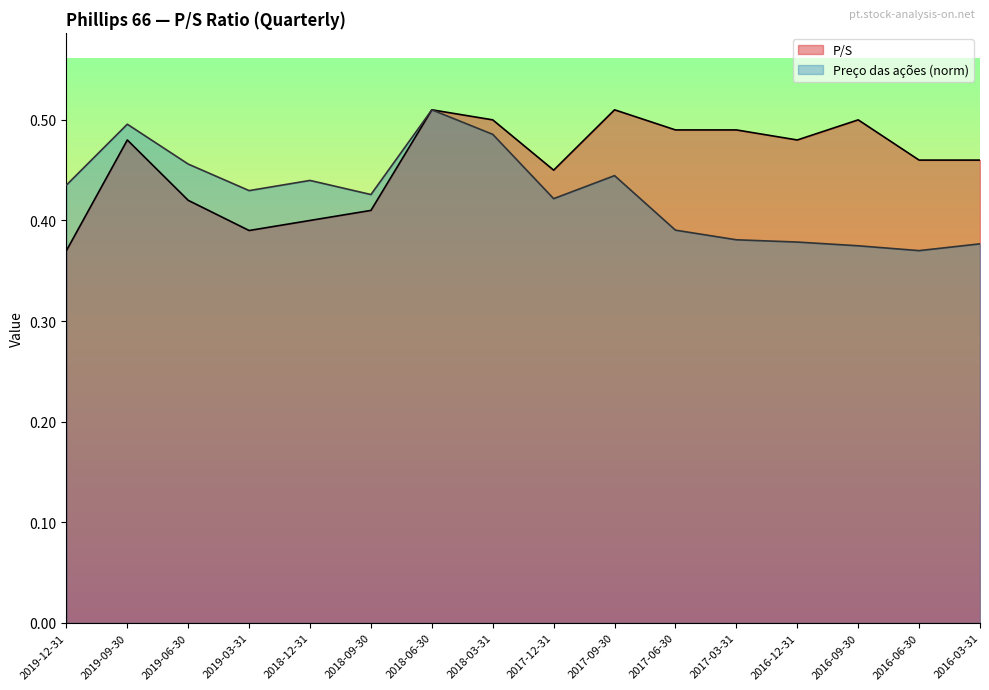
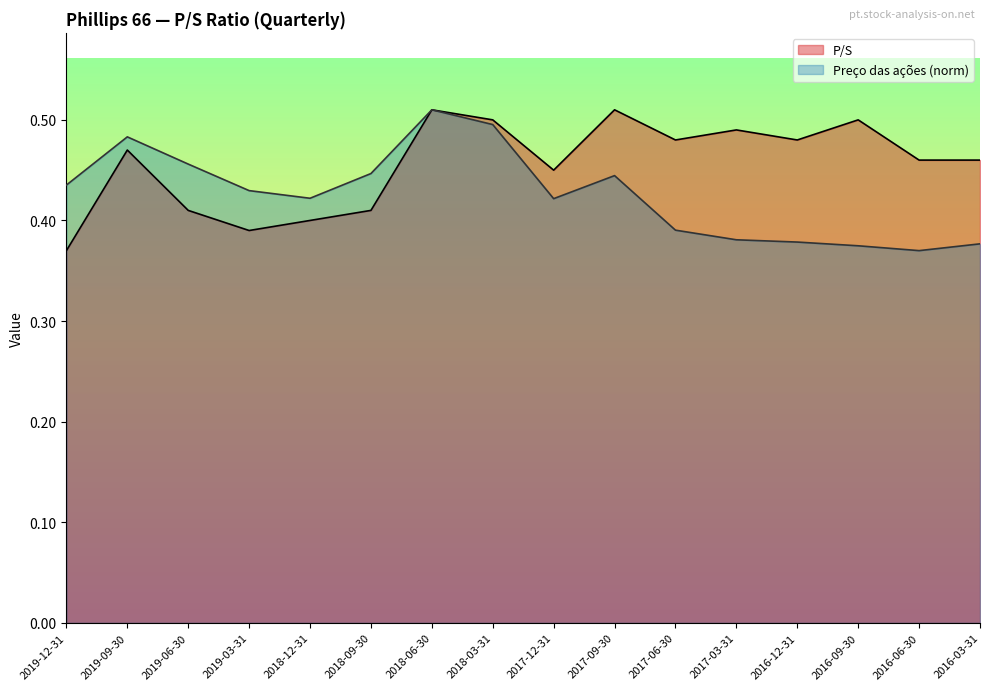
P/S, 2019-09-30: 0.48 -> 0.47
Preço das ações (norm), 2019-09-30: 0.496 -> 0.483
P/S, 2019-06-30: 0.42 -> 0.41
Preço das ações (norm), 2018-12-31: 0.440 -> 0.422
Preço das ações (norm), 2018-09-30: 0.426 -> 0.447
Preço das ações (norm), 2018-03-31: 0.486 -> 0.495
P/S, 2017-06-30: 0.49 -> 0.48
